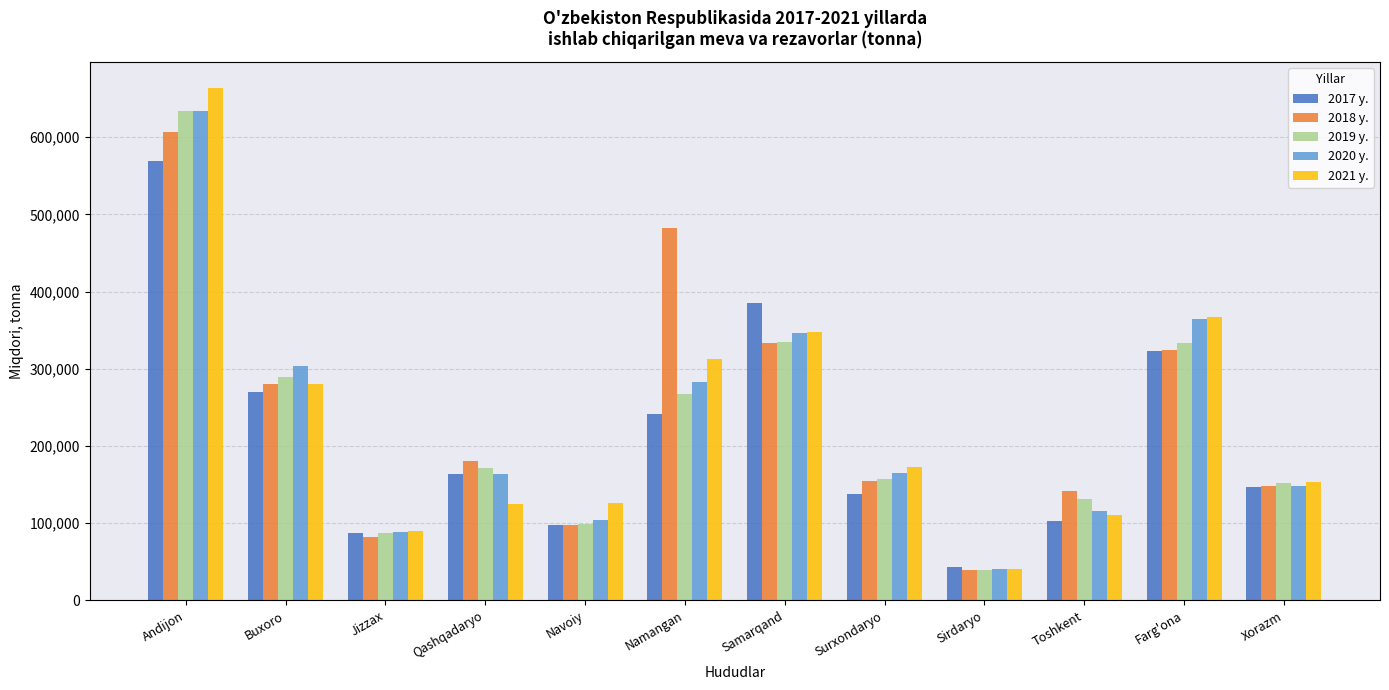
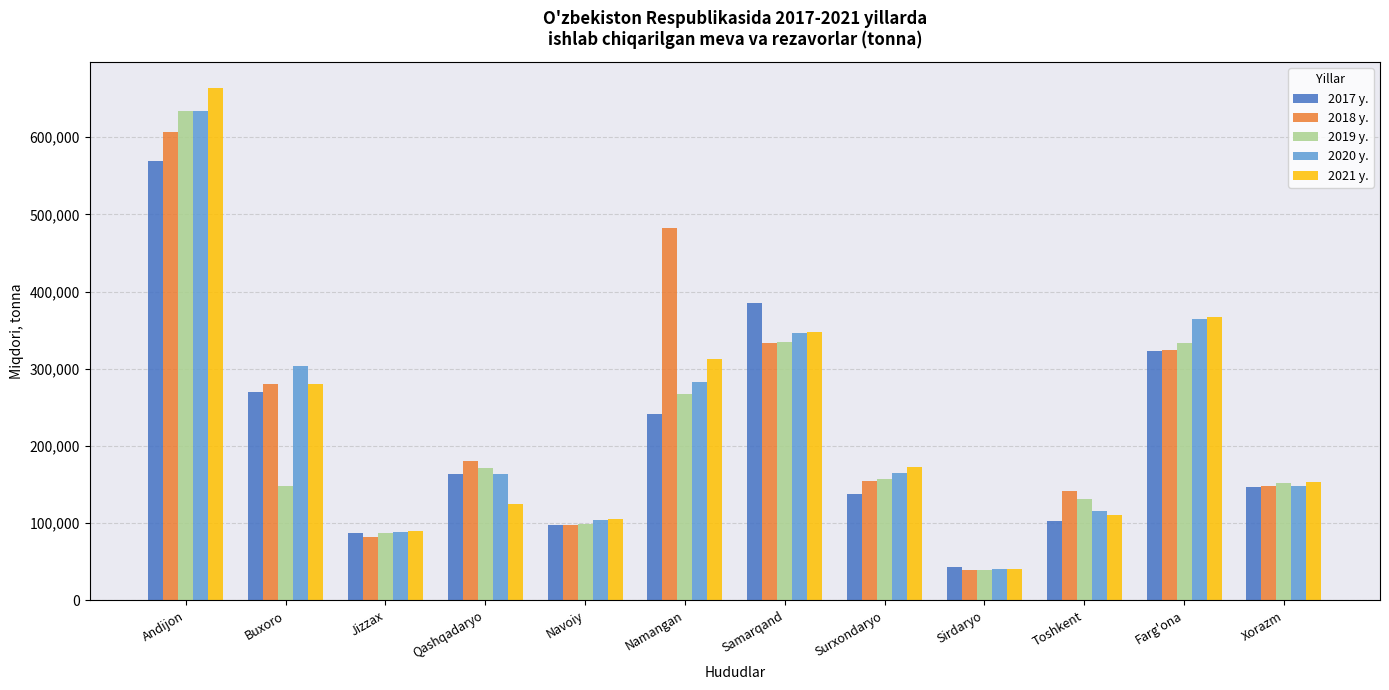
2019 y., Buxoro: 290,000 -> 150,000
2021 y., Navoiy: 130,000 -> 110,000
